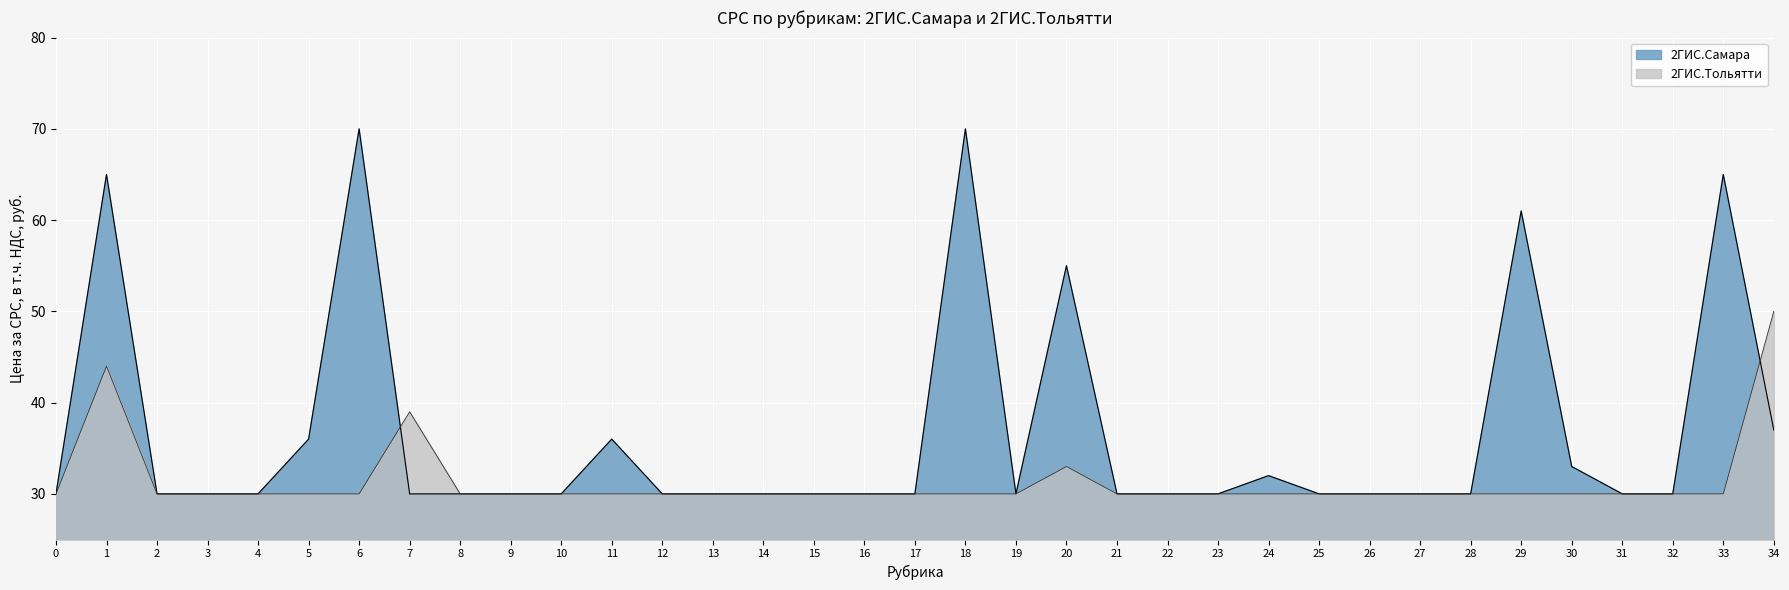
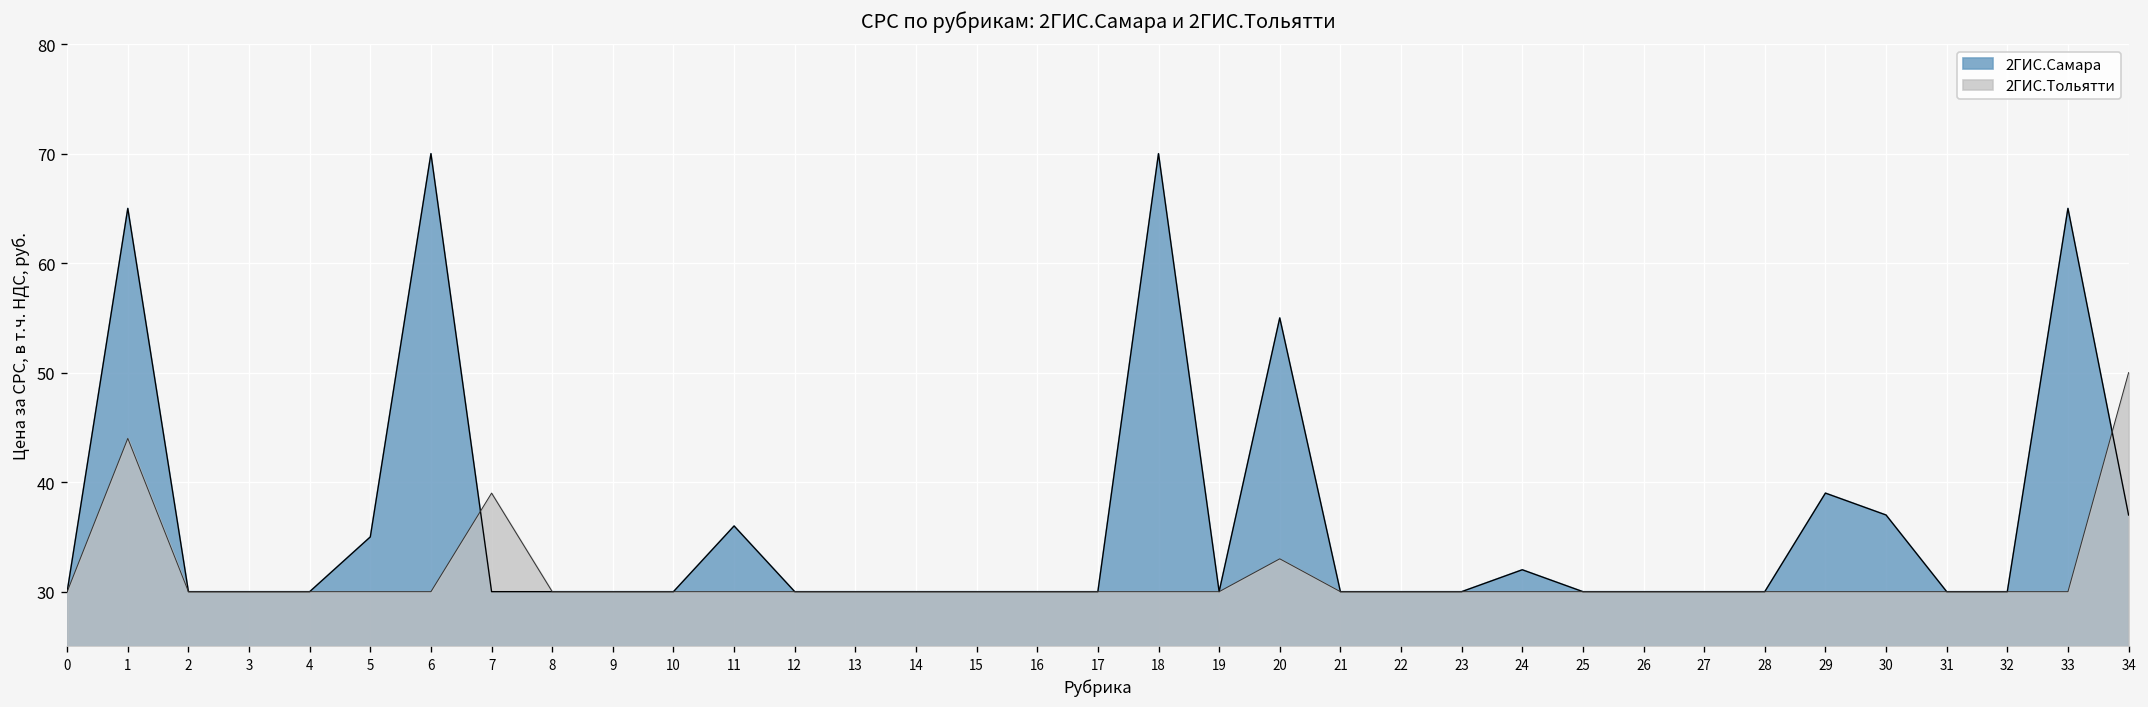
2ГИС.Самара, 5: 36 -> 35
2ГИС.Самара, 29: 61 -> 39
2ГИС.Самара, 30: 33 -> 37
